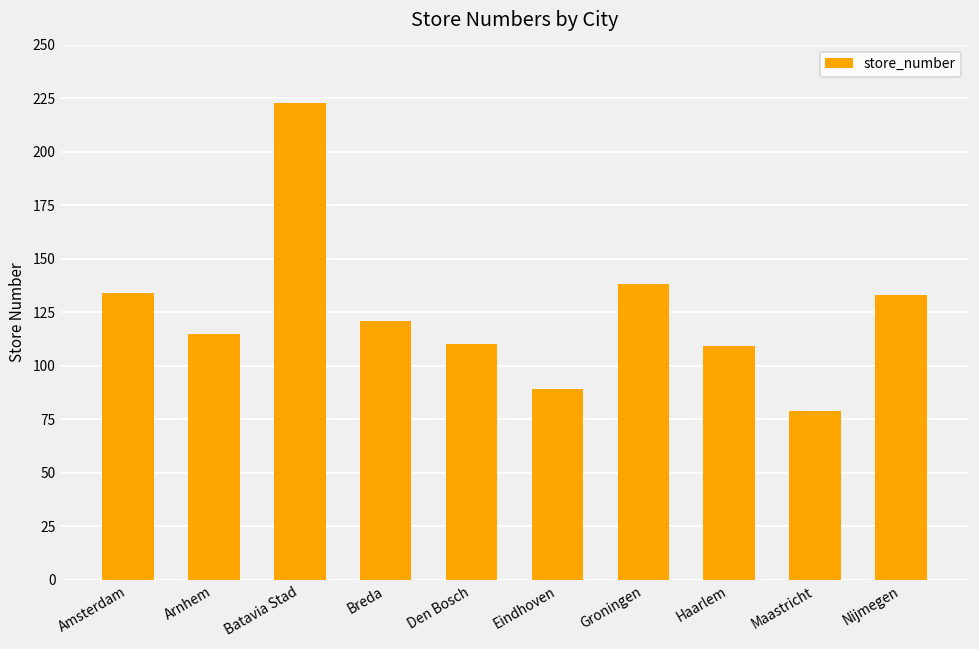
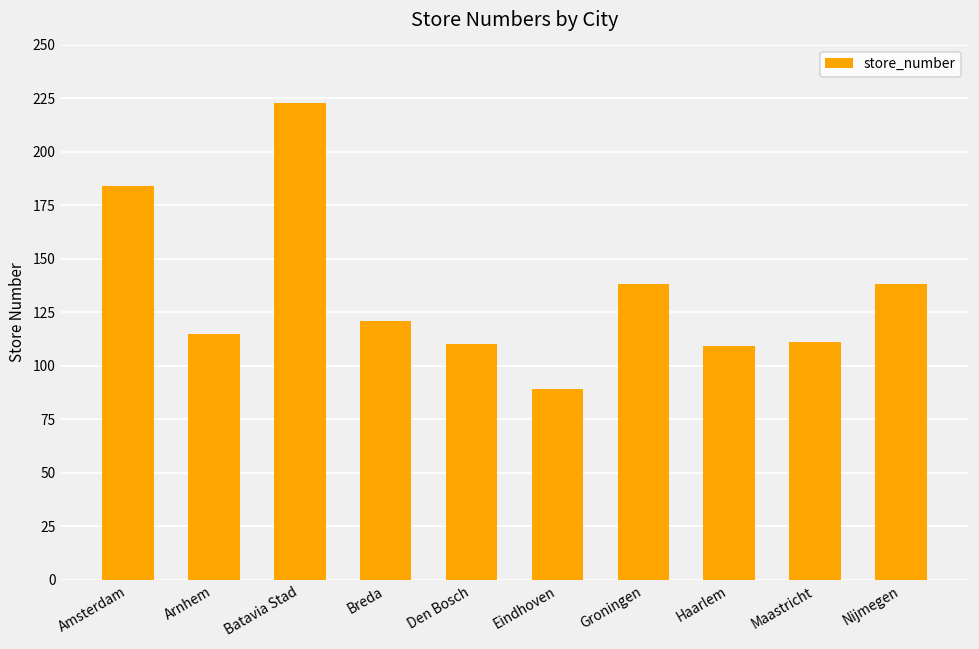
Amsterdam: 134 -> 184
Maastricht: 79 -> 111
Nijmegen: 133 -> 138
